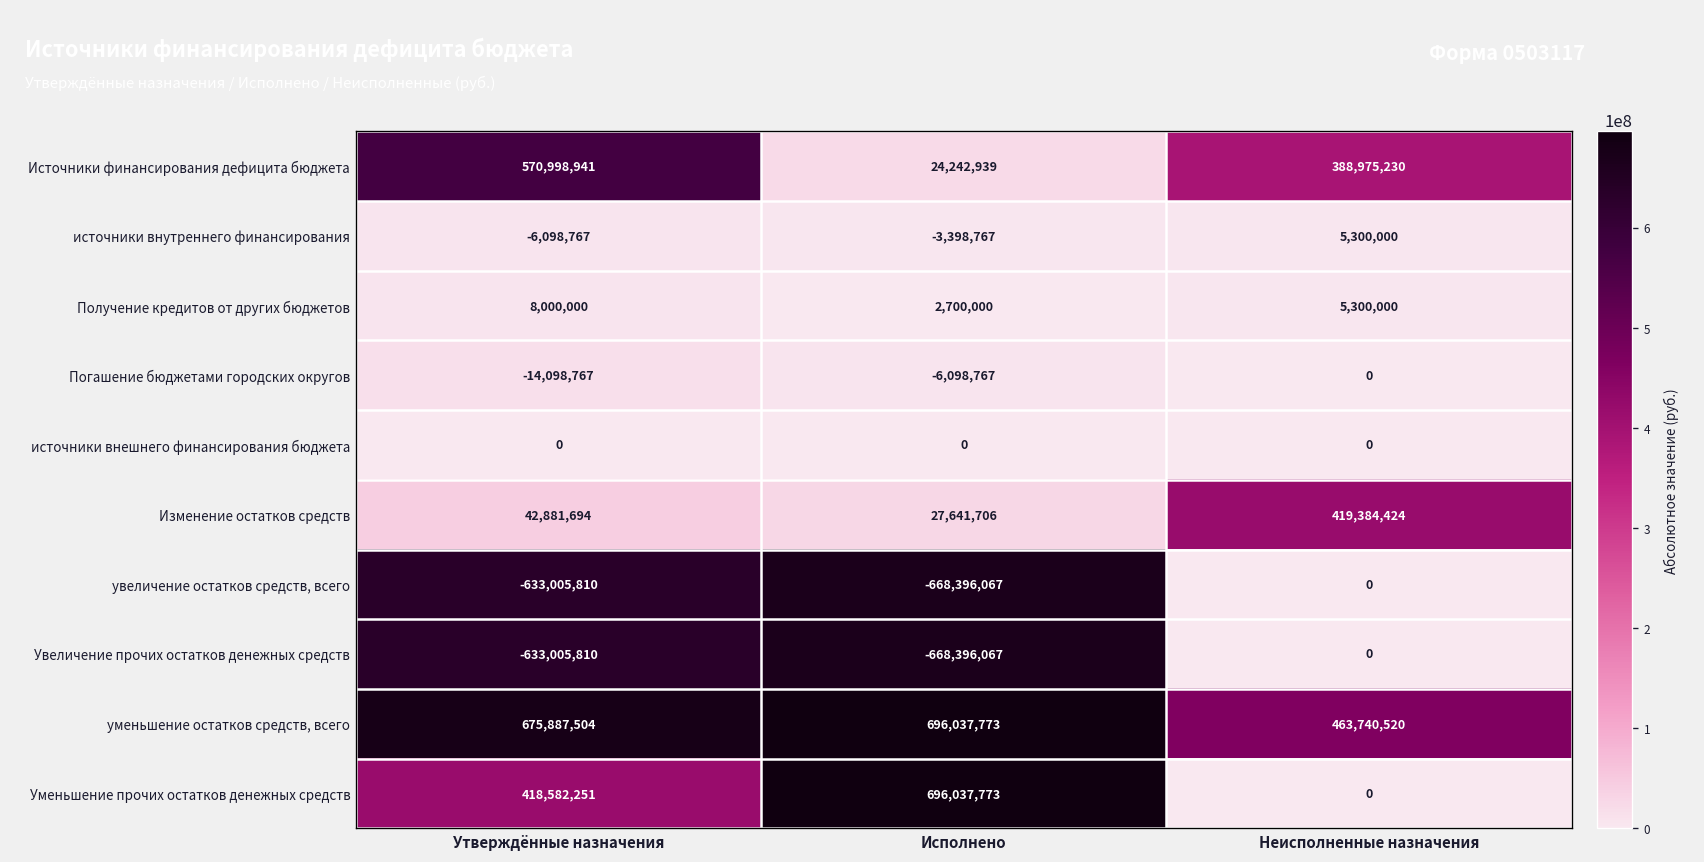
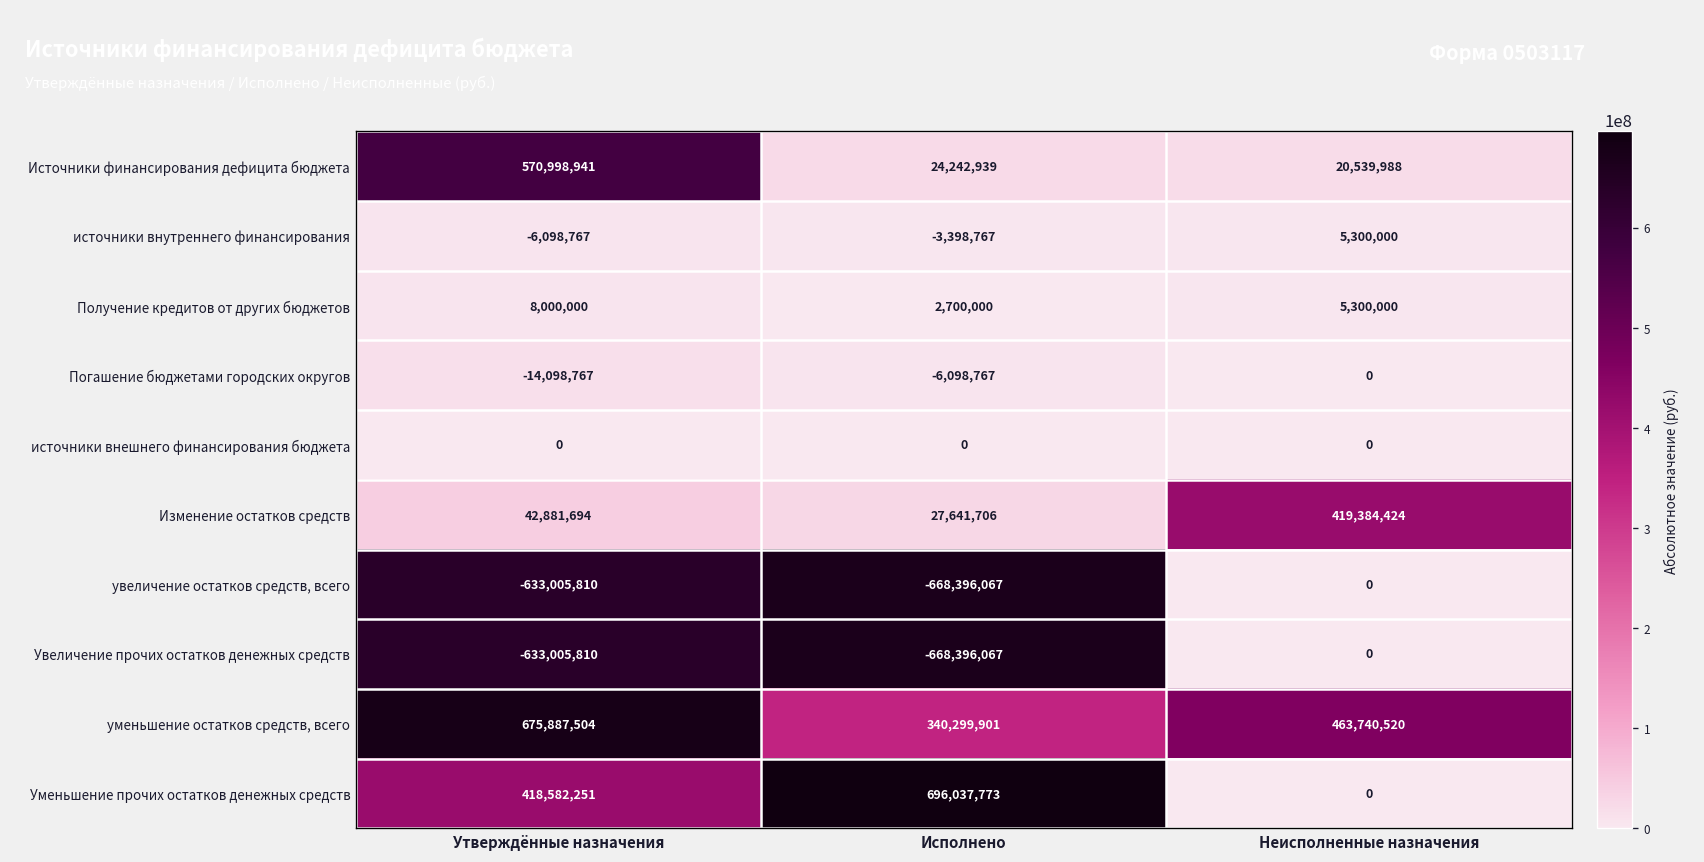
Источники финансирования дефицита бюджета, Неисполненные назначения: 388,975,230 -> 20,539,988
уменьшение остатков средств, всего, Исполнено: 696,037,773 -> 340,299,901
